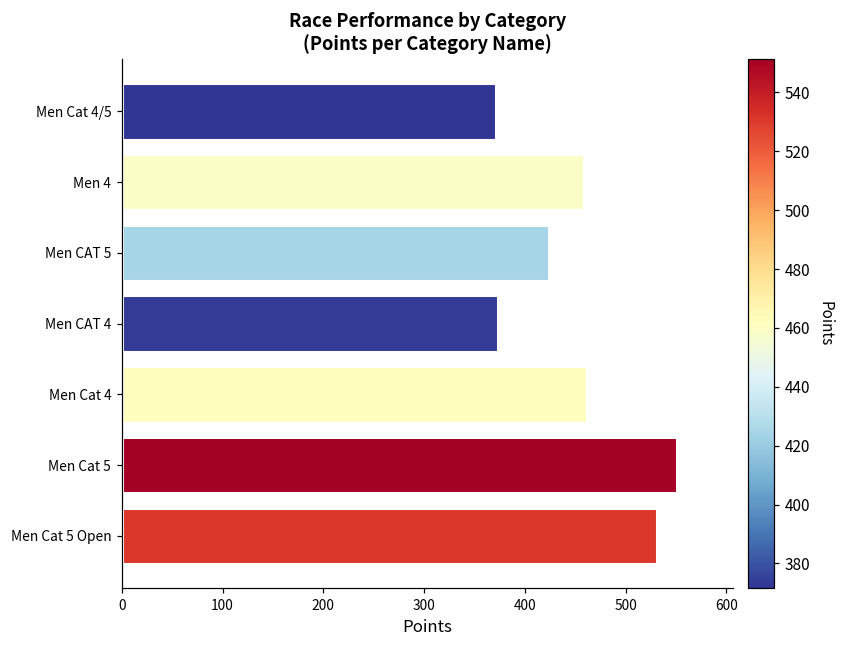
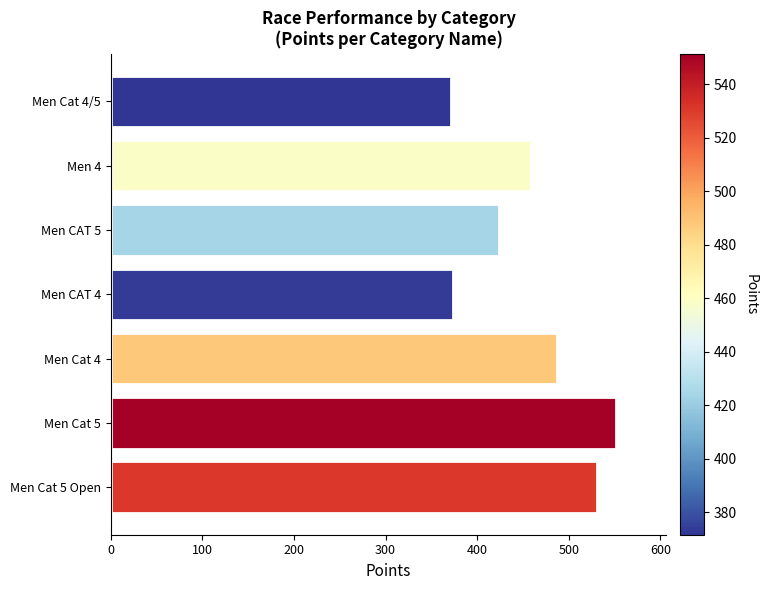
Men Cat 4: 460 -> 490
